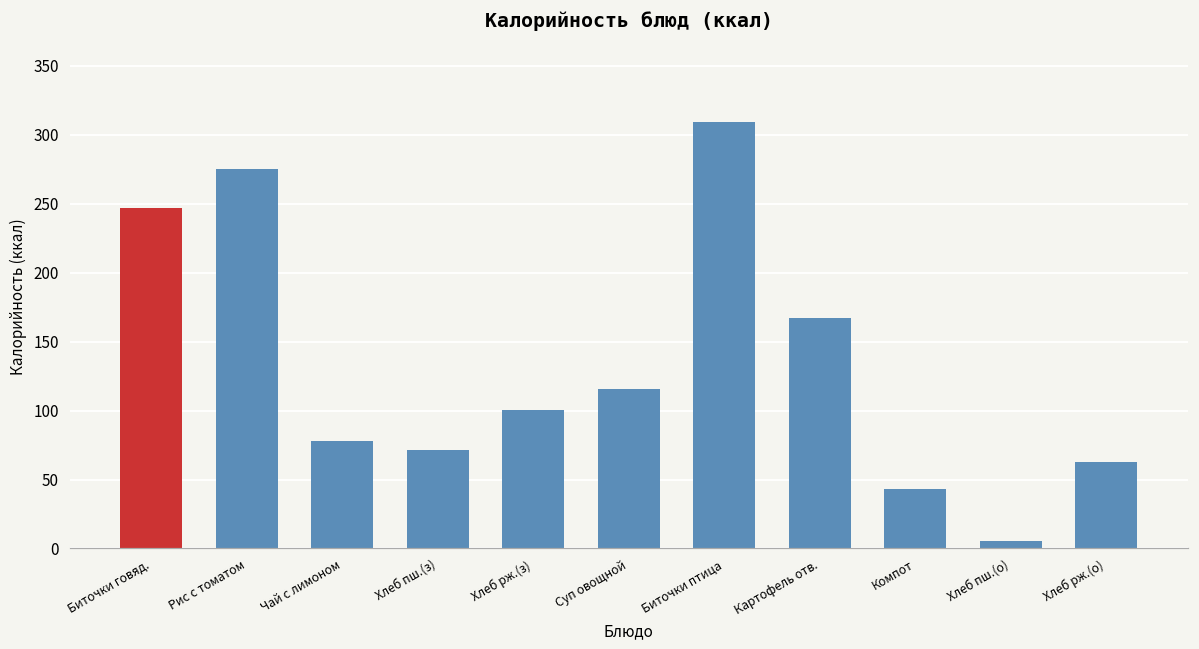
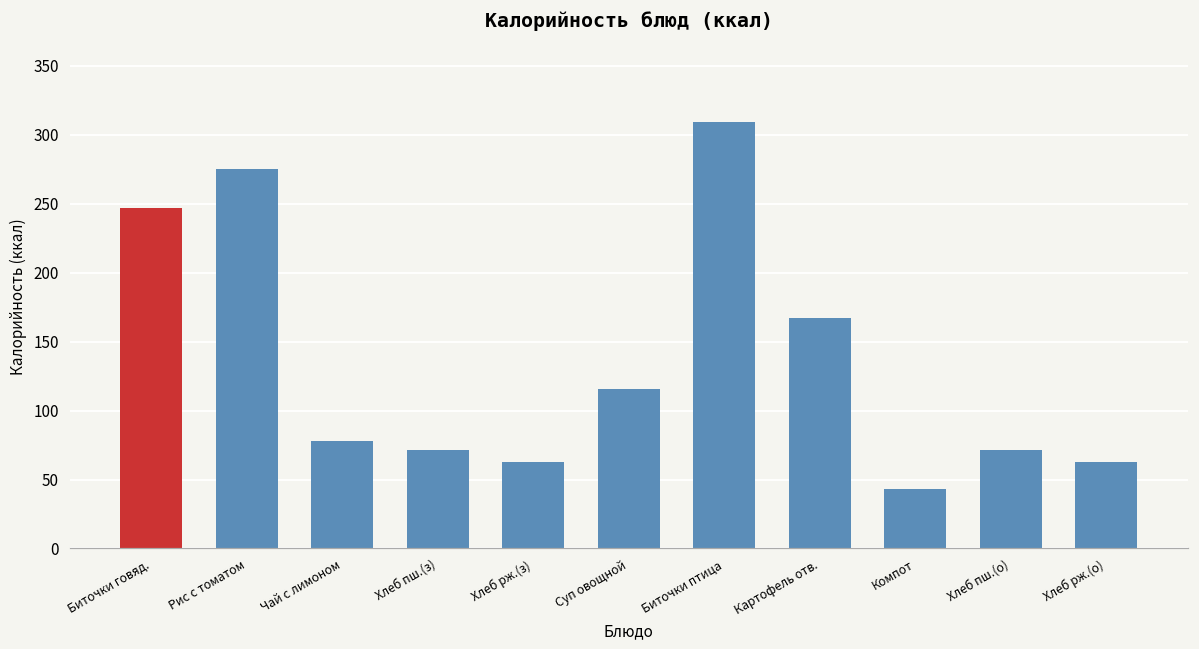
Хлеб рж.(з): 100 -> 63
Хлеб пш.(о): 6 -> 71
